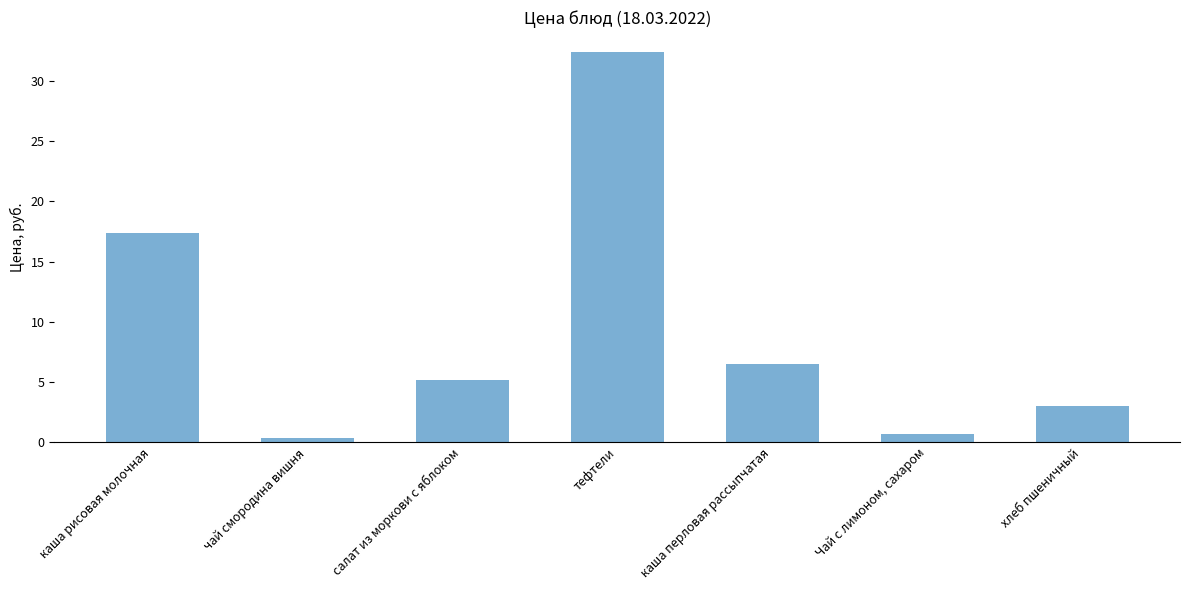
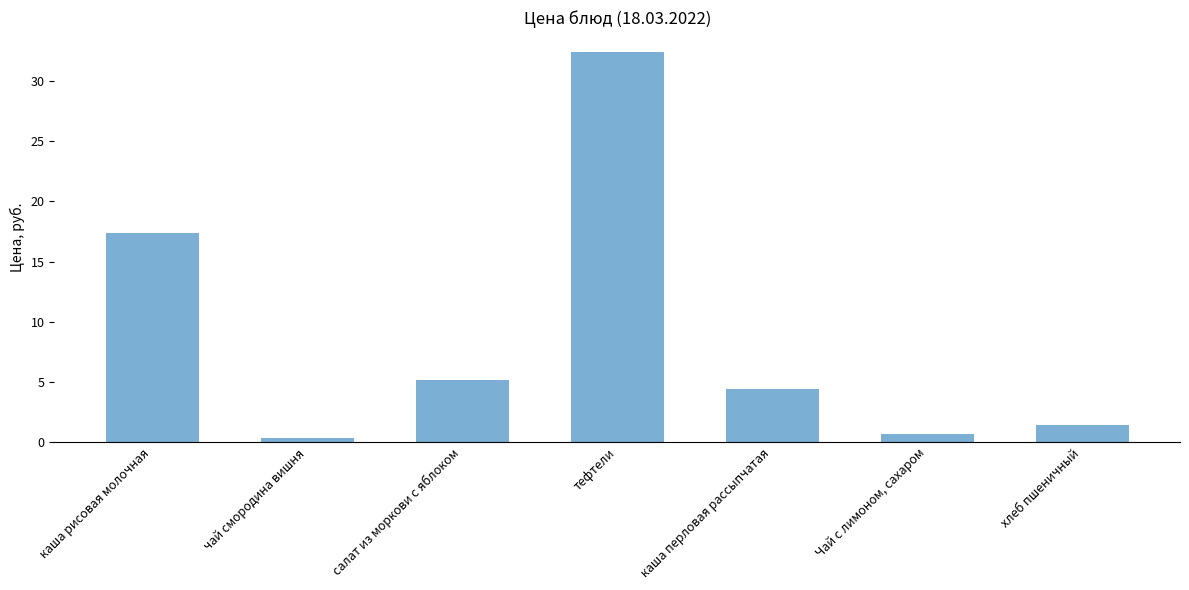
каша перловая рассыпчатая: 6.5 -> 4.4
хлеб пшеничный: 3.0 -> 1.4
